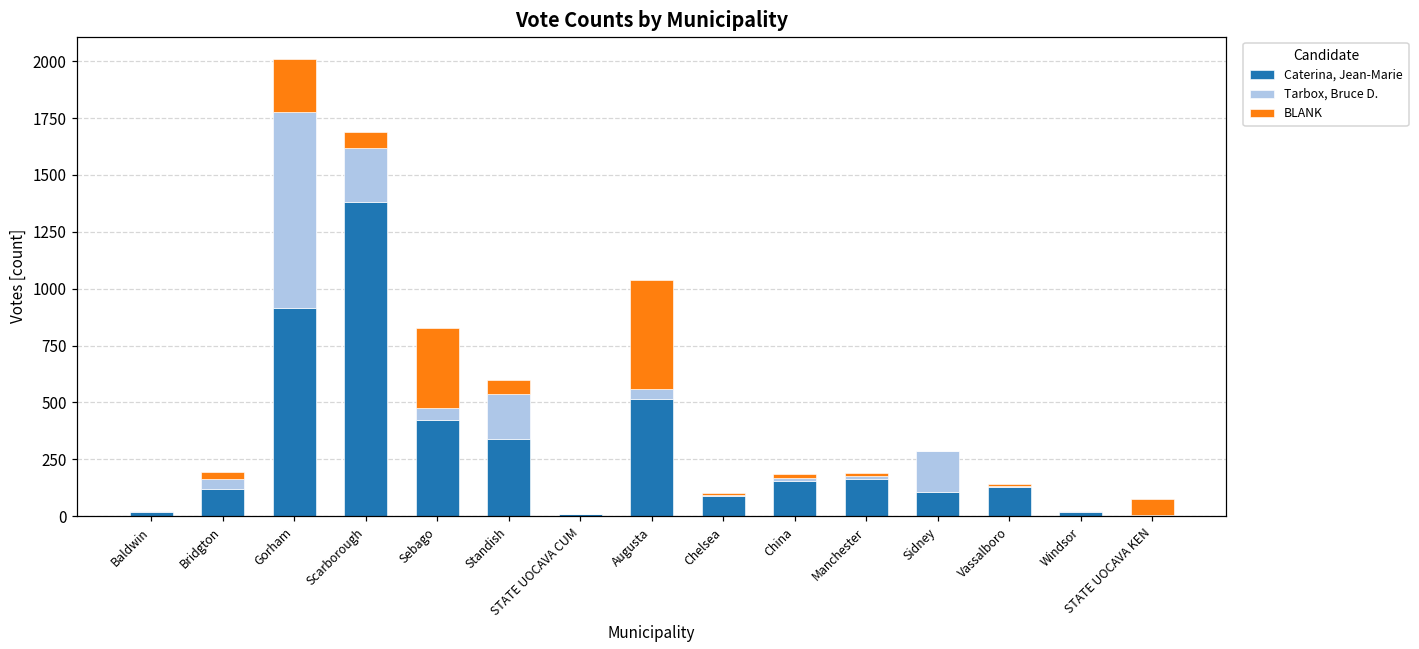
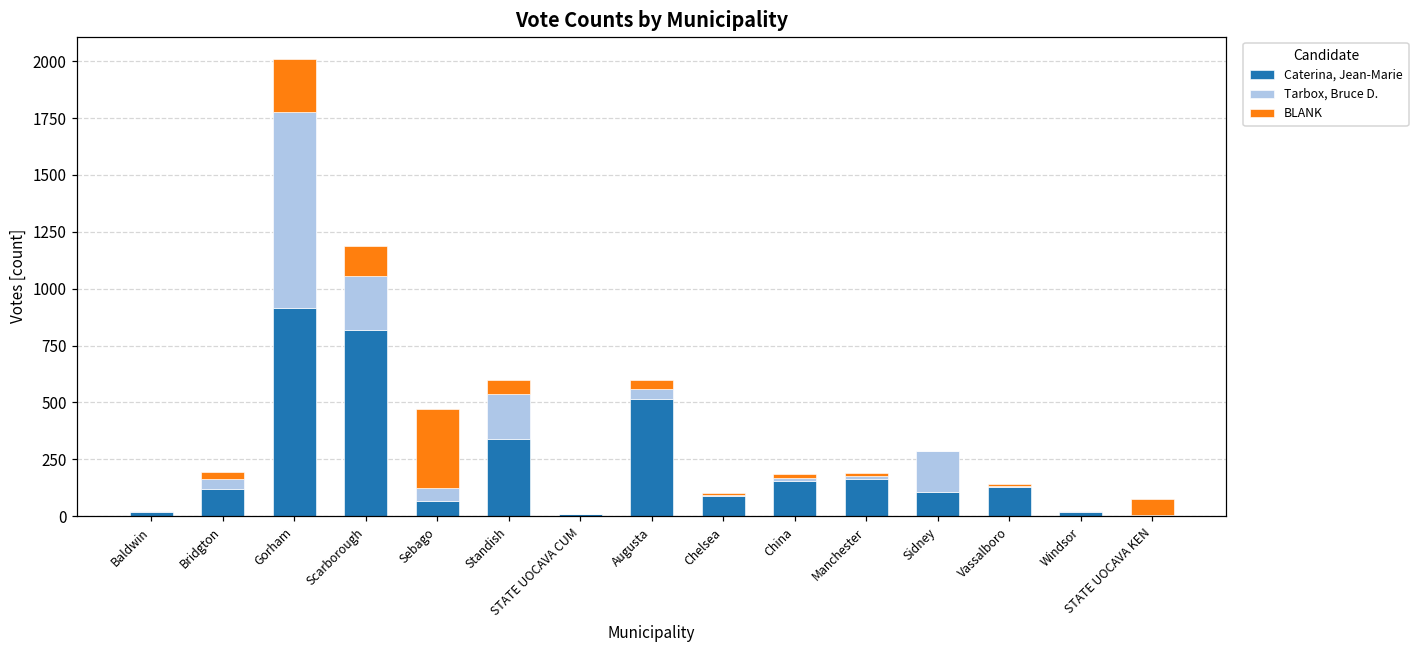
Caterina, Jean-Marie, Scarborough: 1380 -> 820
BLANK, Scarborough: 70 -> 130
Caterina, Jean-Marie, Sebago: 420 -> 70
BLANK, Augusta: 480 -> 40
